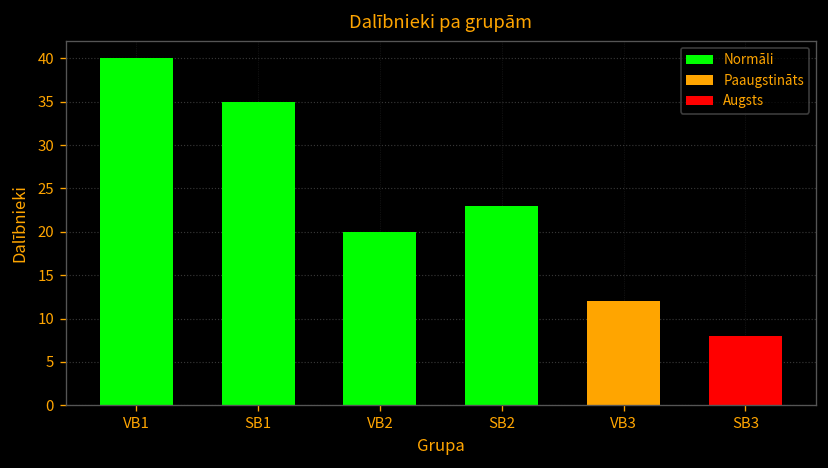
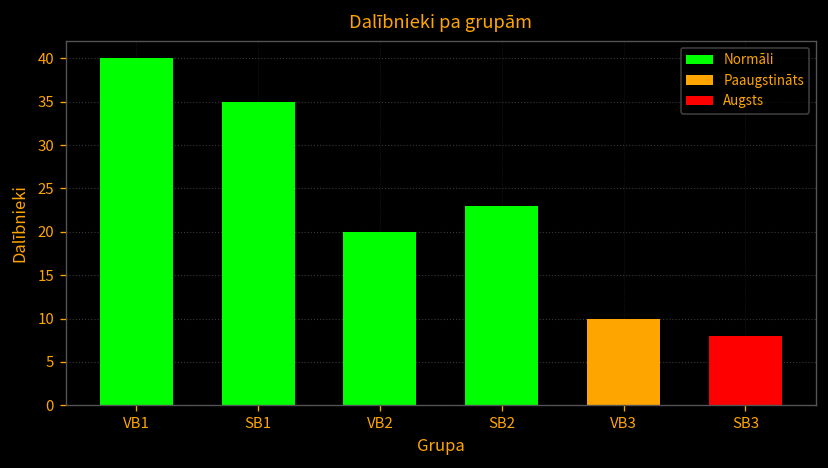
VB3: 12 -> 10
